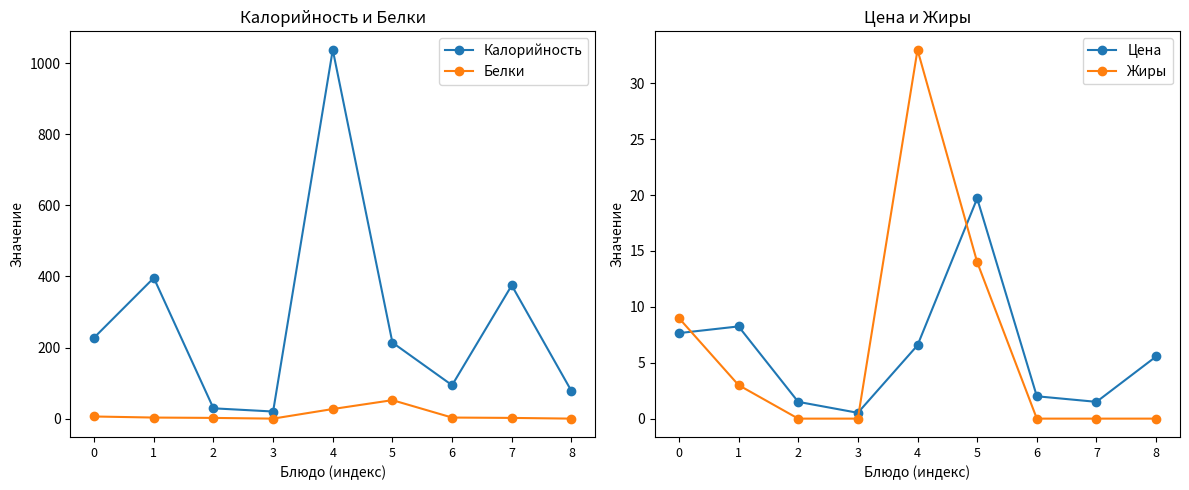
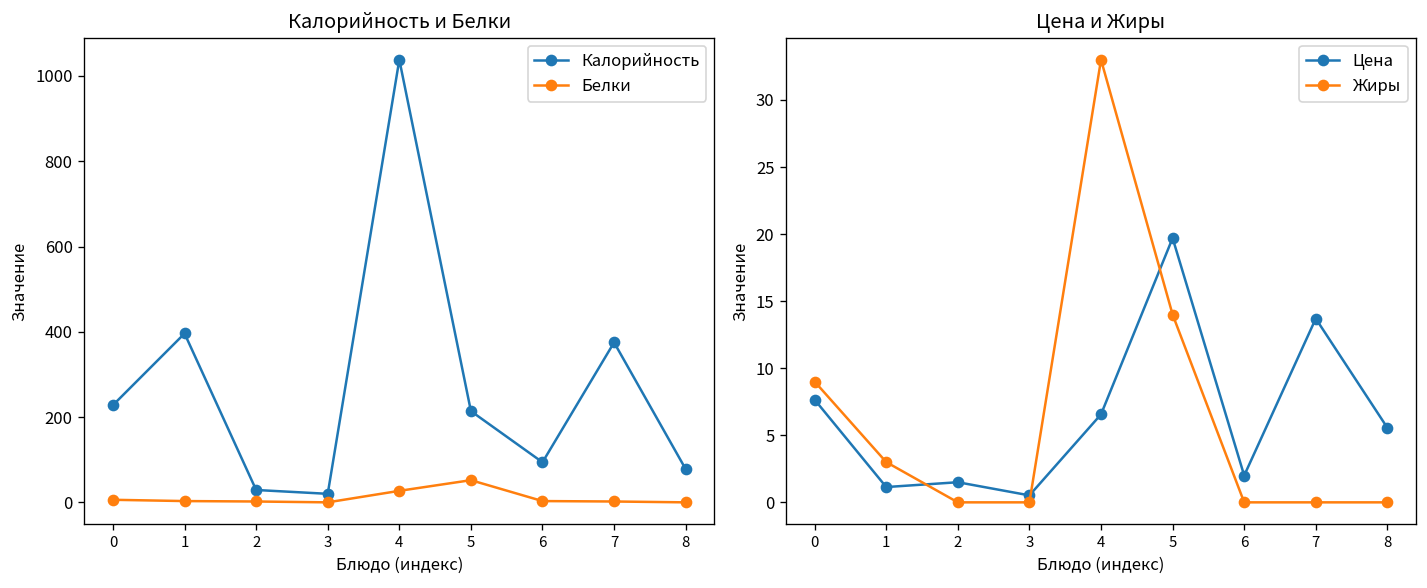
Цена и Жиры, Цена, 1: 8.3 -> 1.1
Цена и Жиры, Цена, 7: 1.5 -> 13.7
